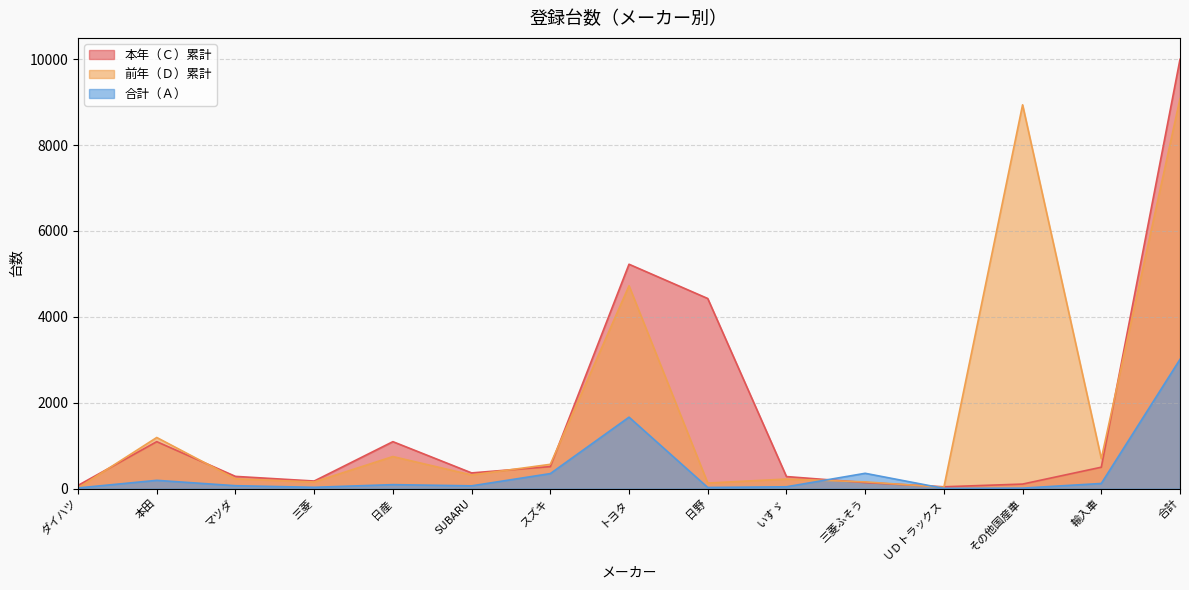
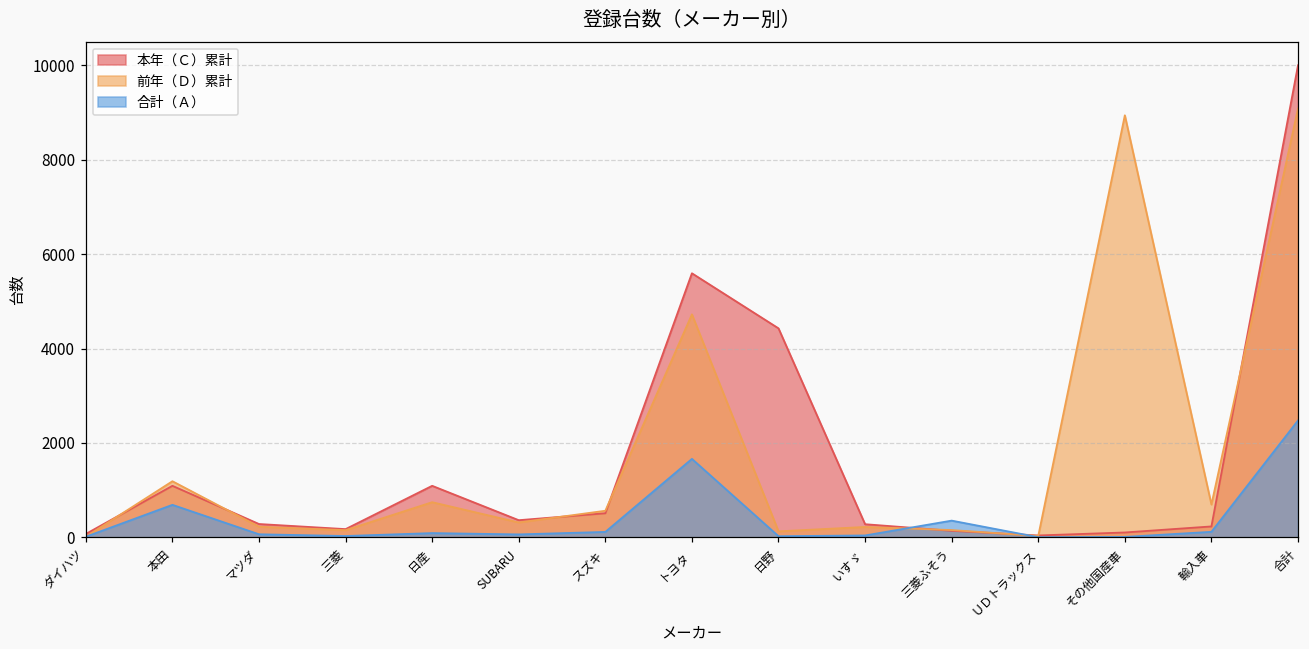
合計（Ａ）, 本田: 200 -> 700
合計（Ａ）, スズキ: 300 -> 100
本年（Ｃ）累計, トヨタ: 5200 -> 5600
本年（Ｃ）累計, 輸入車: 500 -> 200
合計（Ａ）, 合計: 3000 -> 2500
